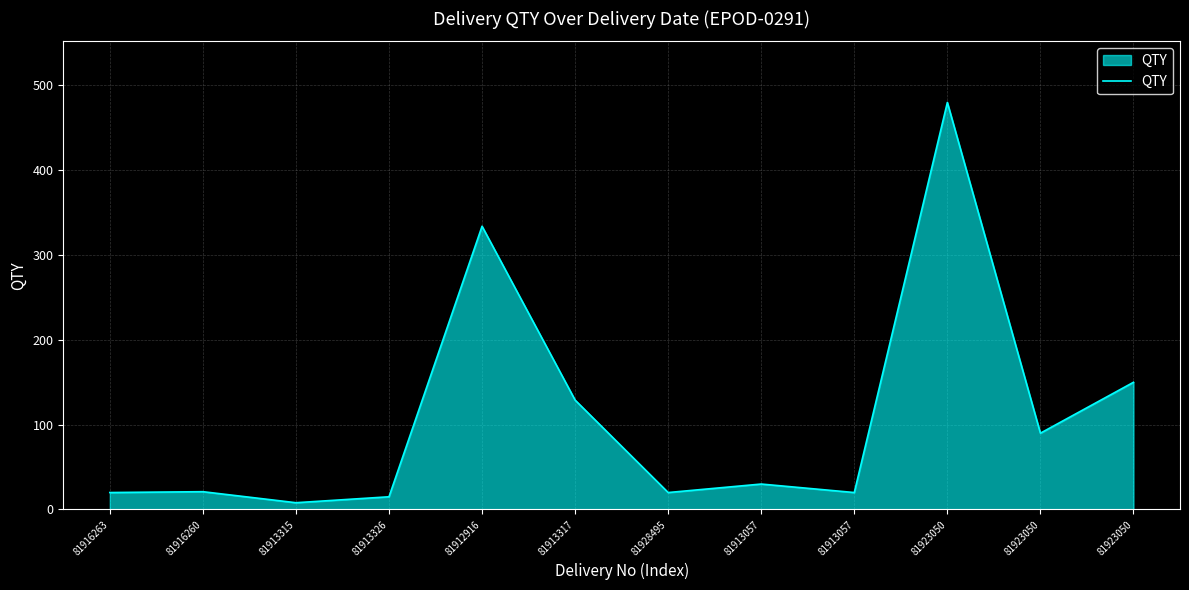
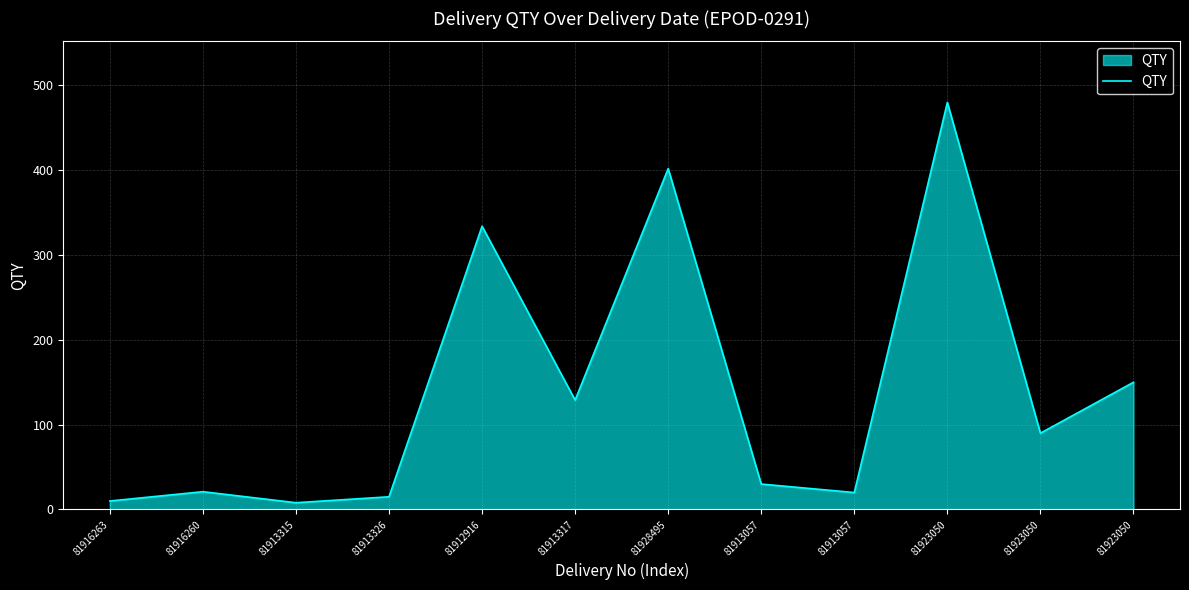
81916263: 20 -> 10
81928495: 20 -> 400
